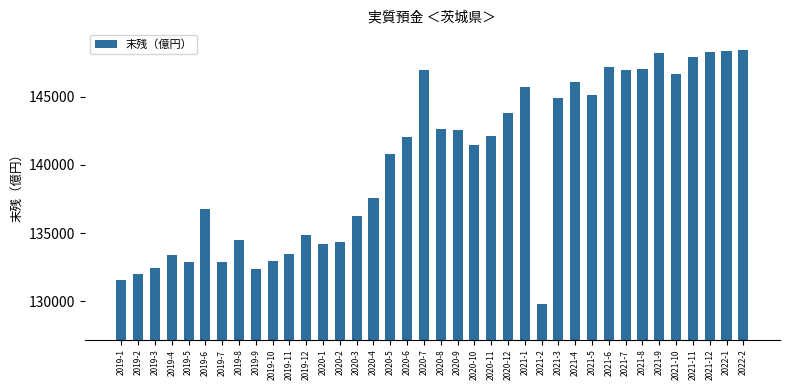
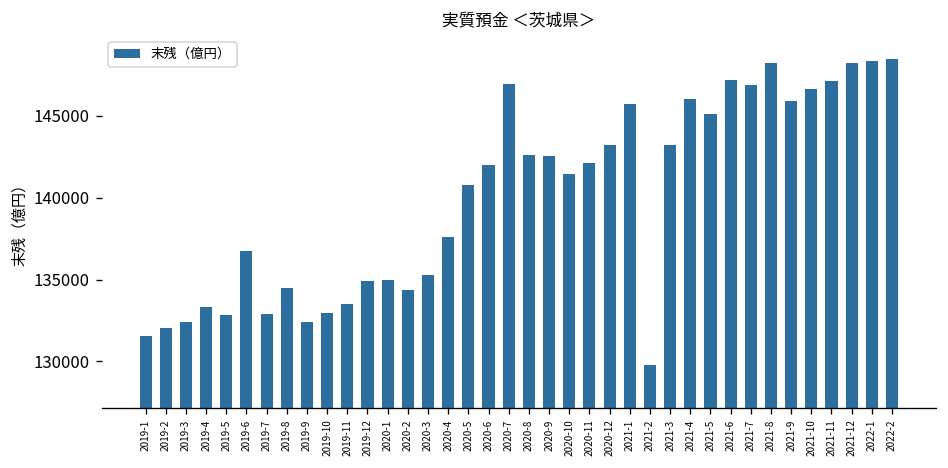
2020-1: 134200 -> 135000
2020-3: 136300 -> 135300
2020-12: 143800 -> 143200
2021-3: 144900 -> 143200
2021-8: 147000 -> 148300
2021-9: 148200 -> 145900
2021-11: 147900 -> 147100
